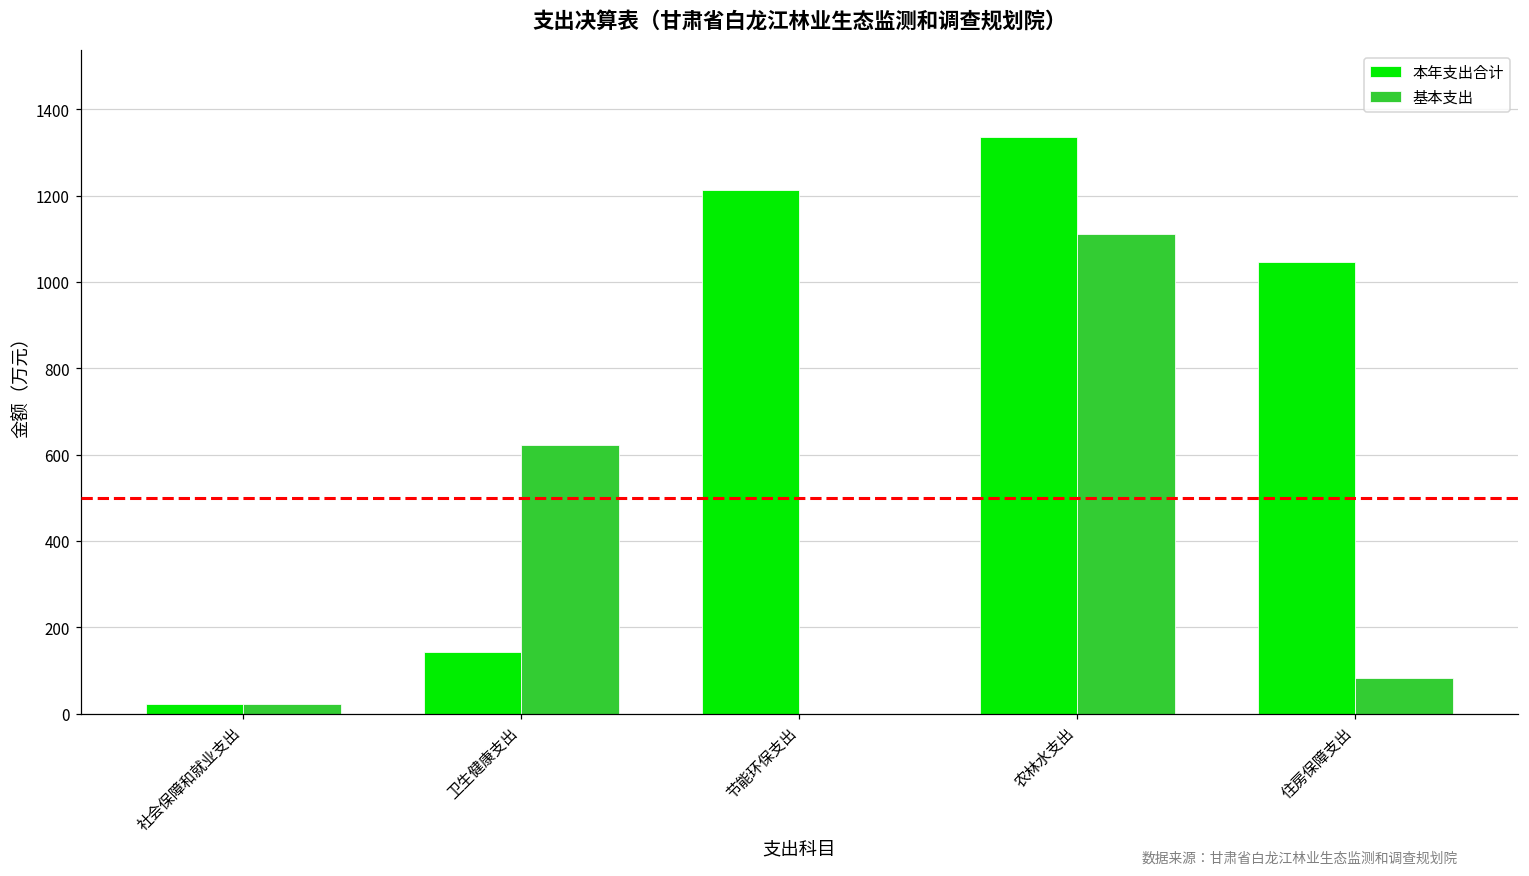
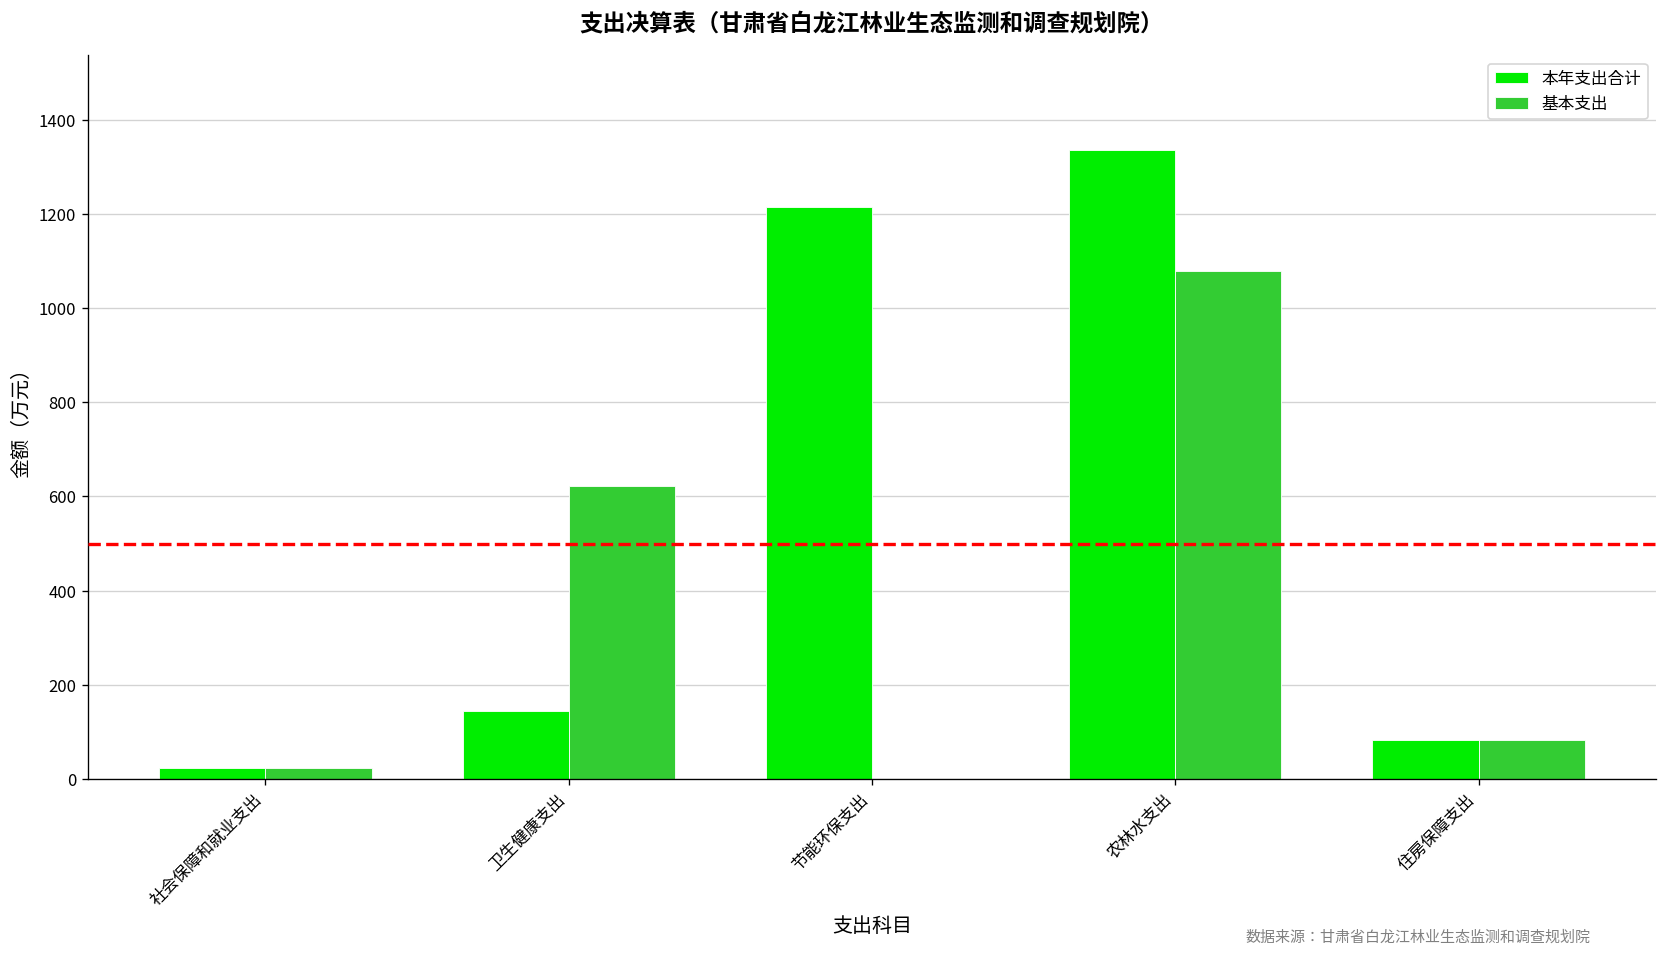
基本支出, 农林水支出: 1110 -> 1080
本年支出合计, 住房保障支出: 1050 -> 80
